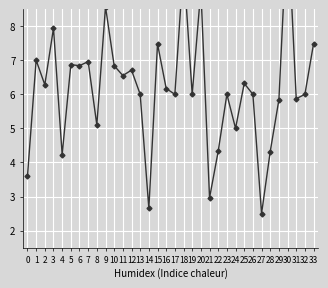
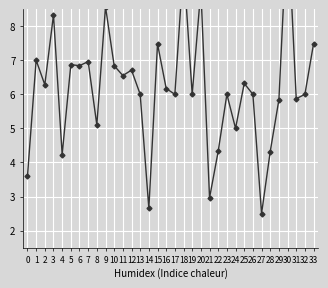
3: 7.9 -> 8.3
